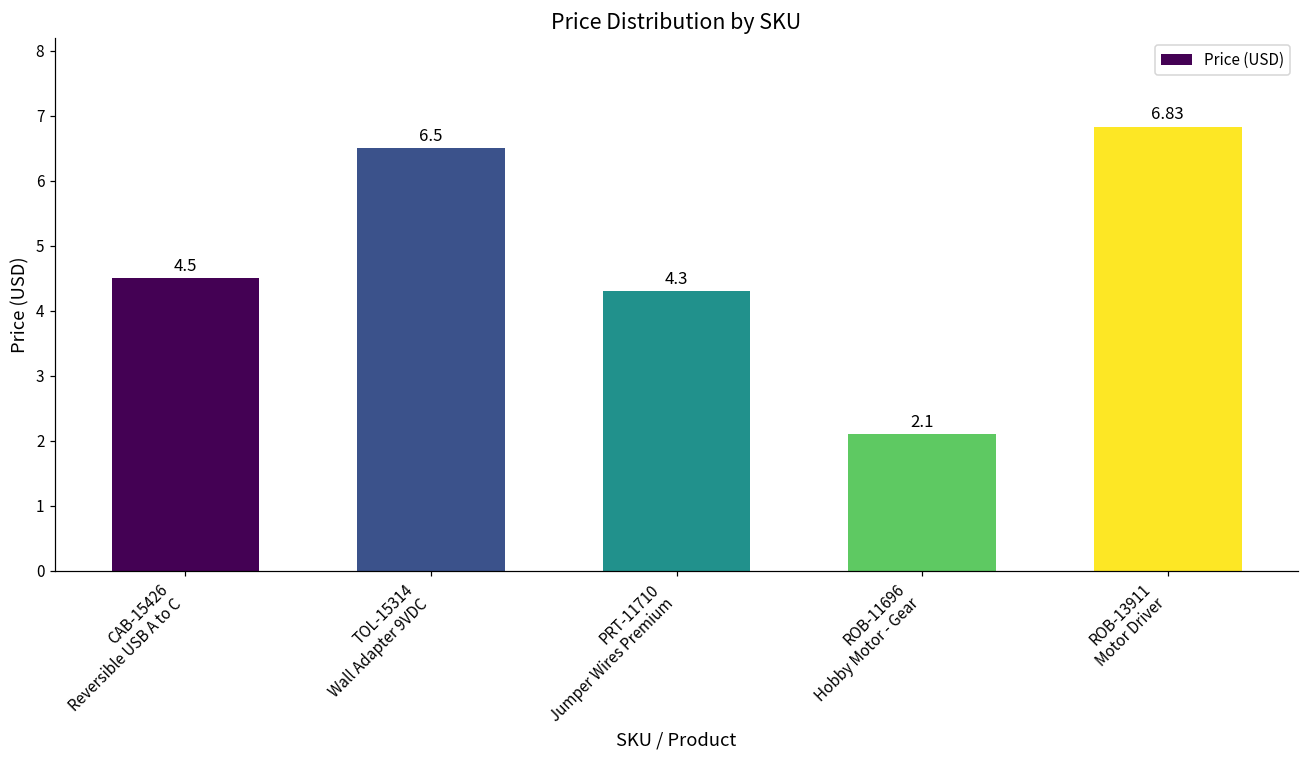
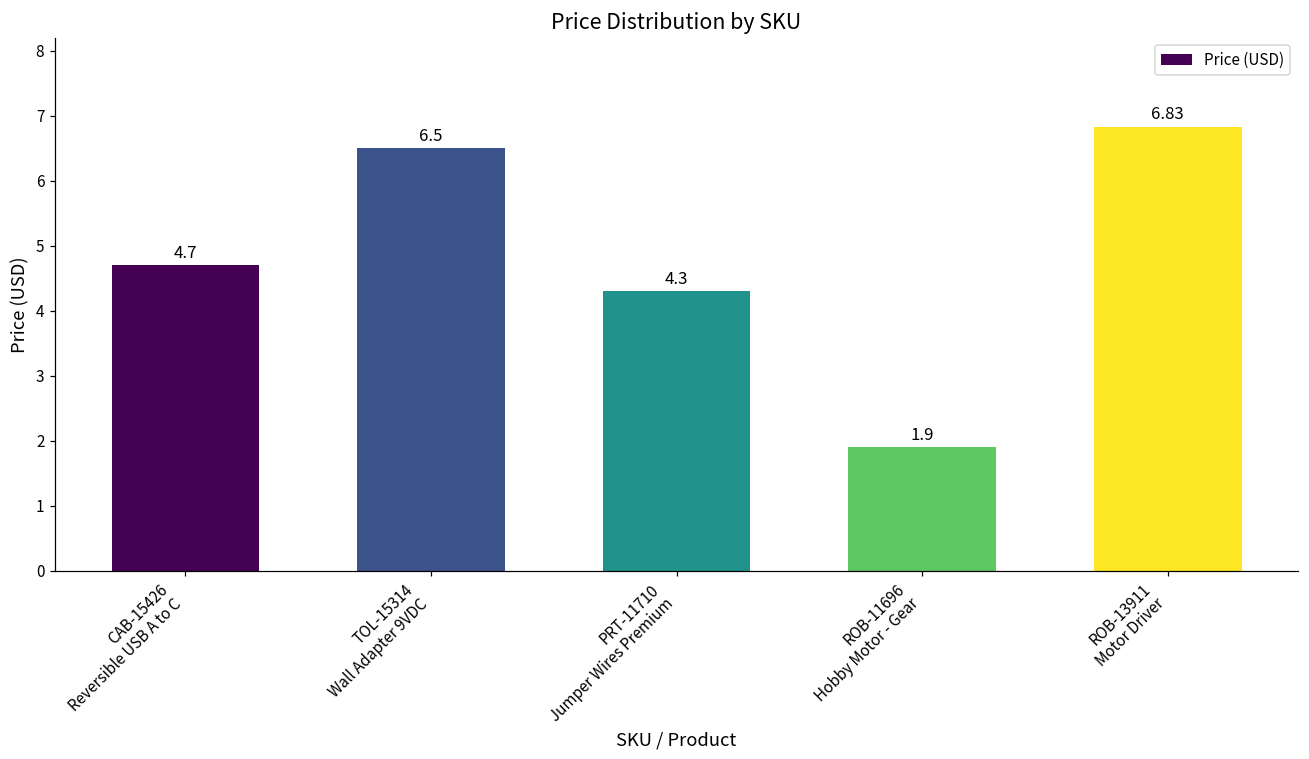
CAB-15426 Reversible USB A to C: 4.5 -> 4.7
ROB-11696 Hobby Motor - Gear: 2.1 -> 1.9
